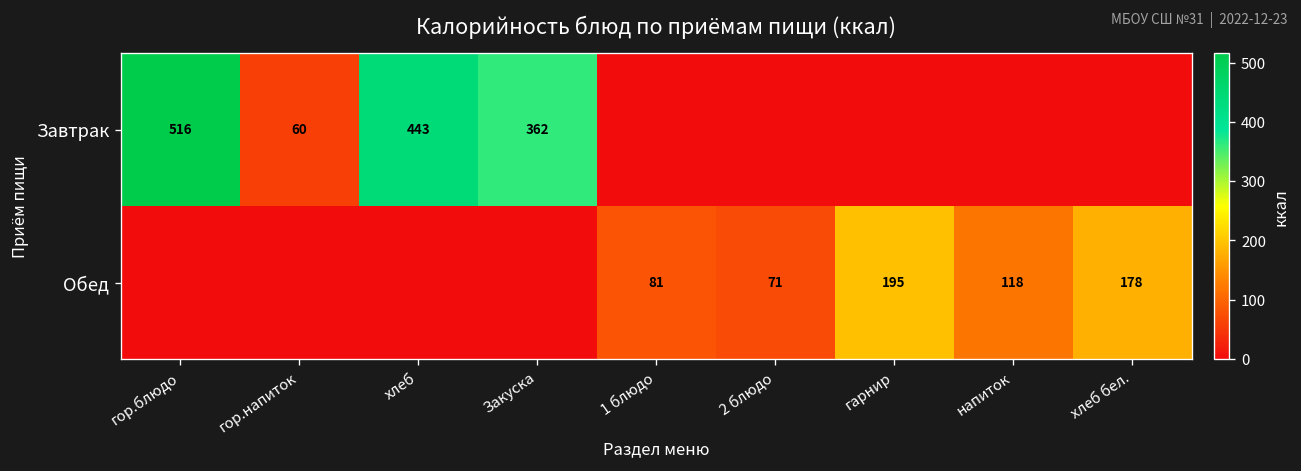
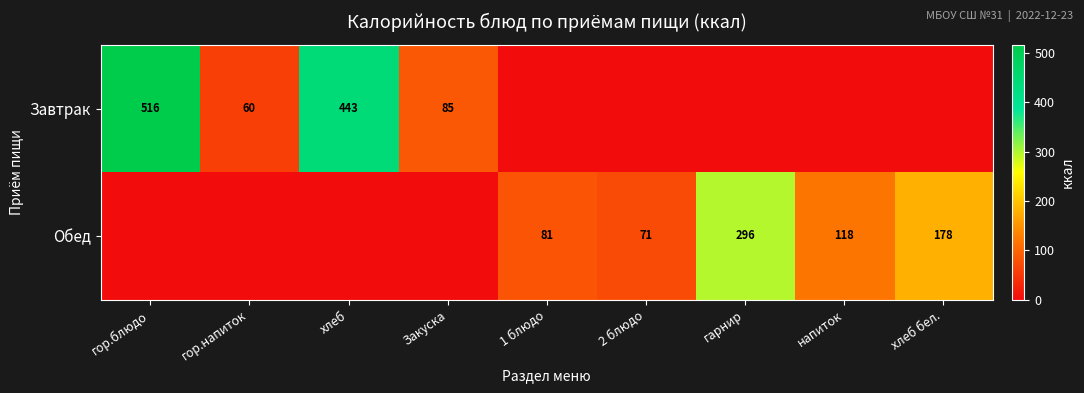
Завтрак, Закуска: 362 -> 85
Обед, гарнир: 195 -> 296
